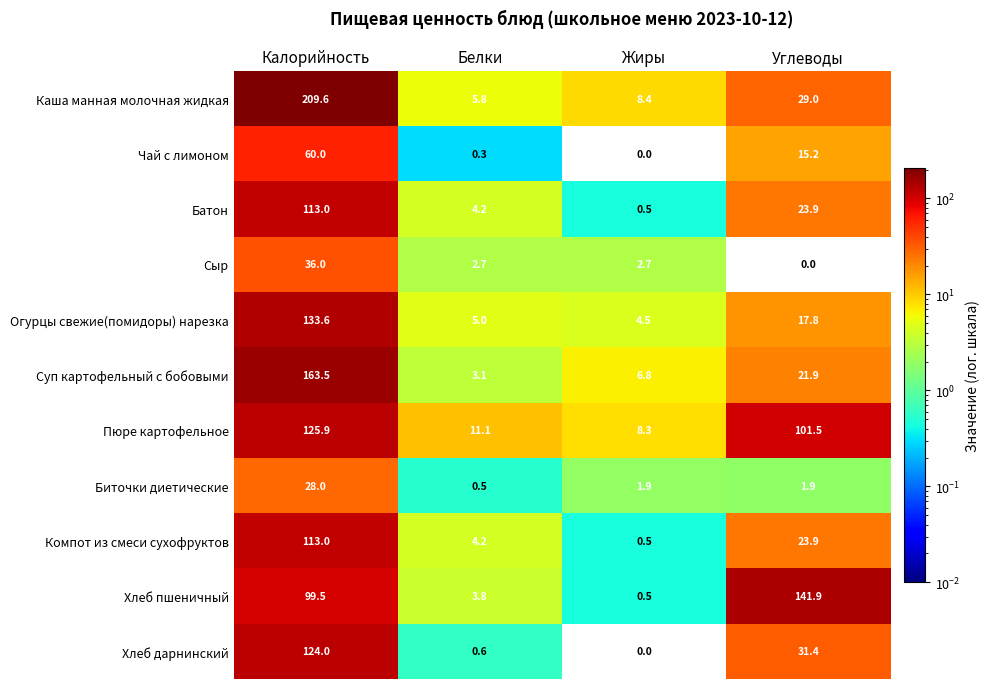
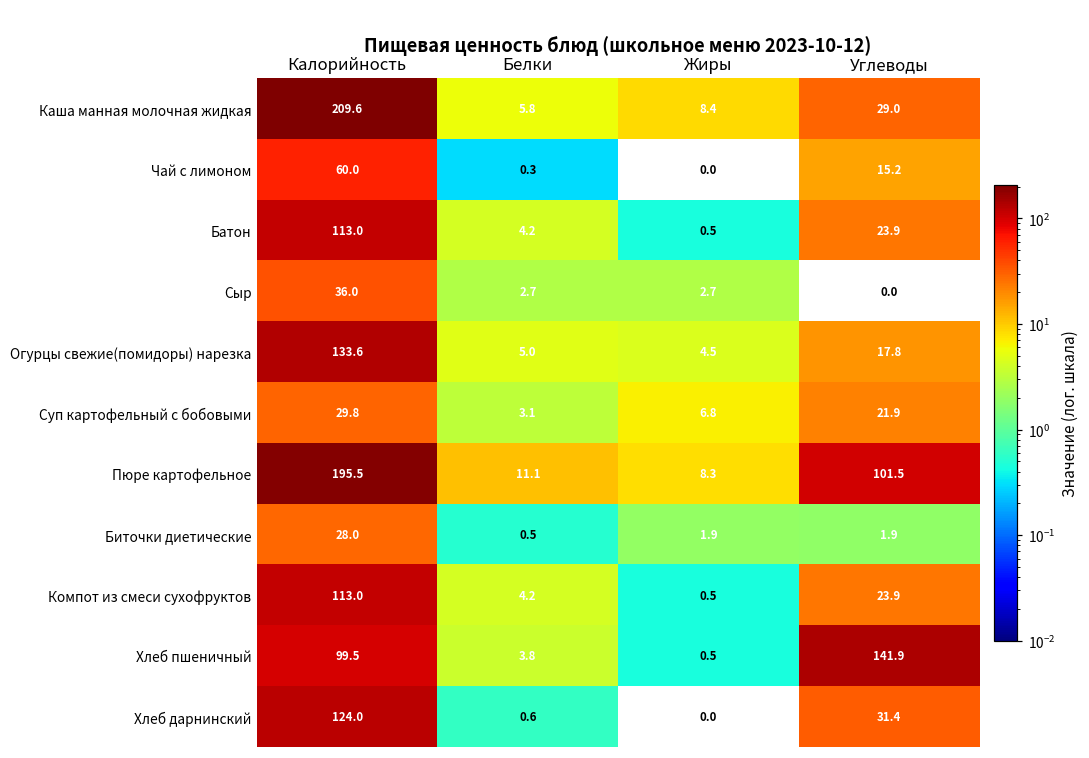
Суп картофельный с бобовыми, Калорийность: 163.5 -> 29.8
Пюре картофельное, Калорийность: 125.9 -> 195.5
